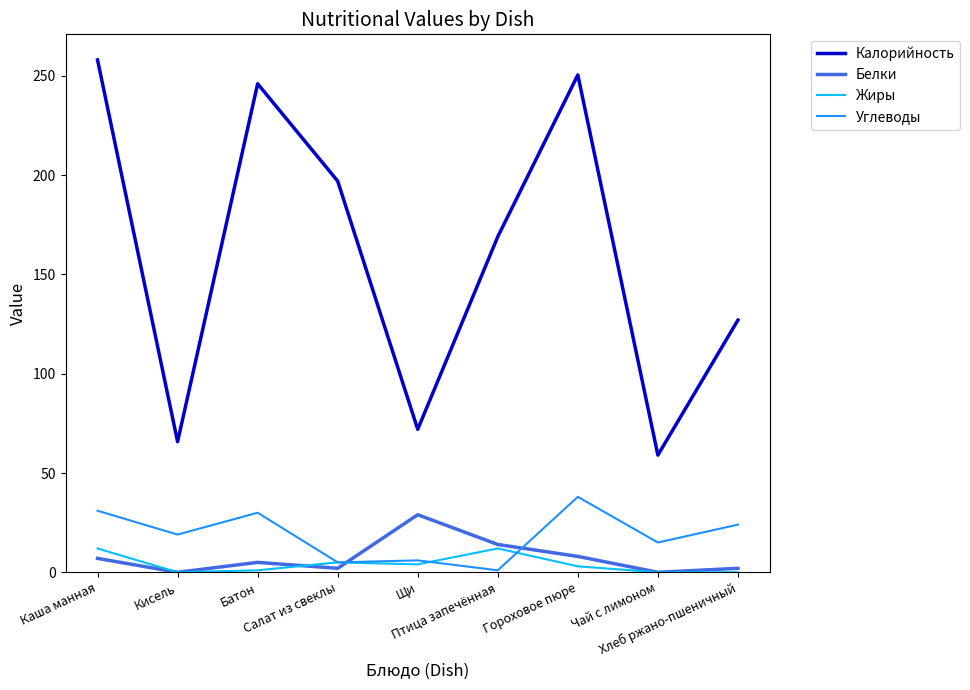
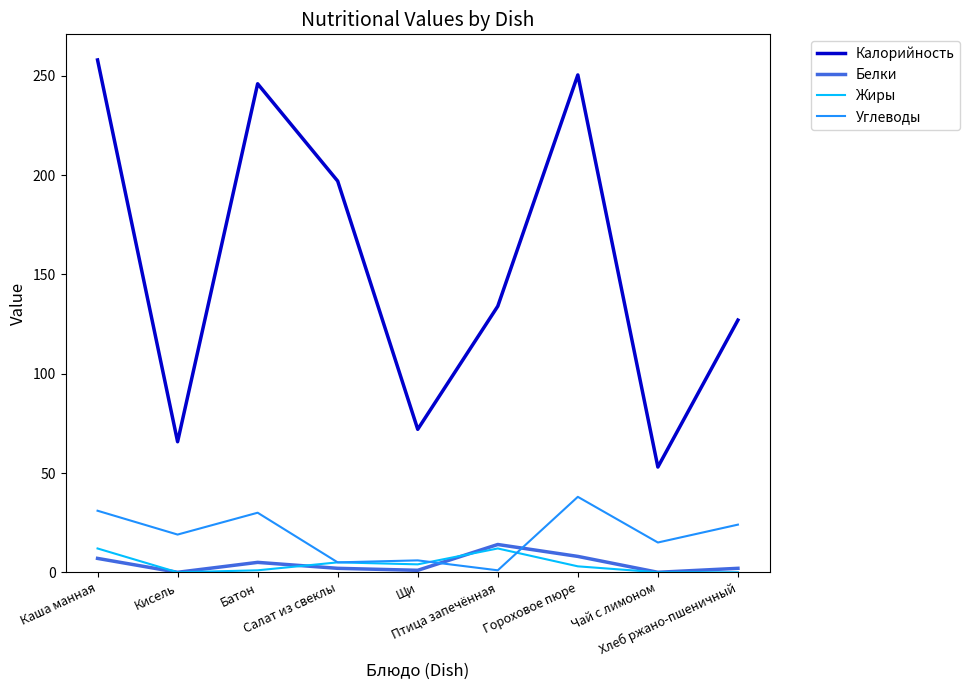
Белки, Щи: 29 -> 1
Калорийность, Птица запечённая: 169 -> 134
Калорийность, Чай с лимоном: 59 -> 53
